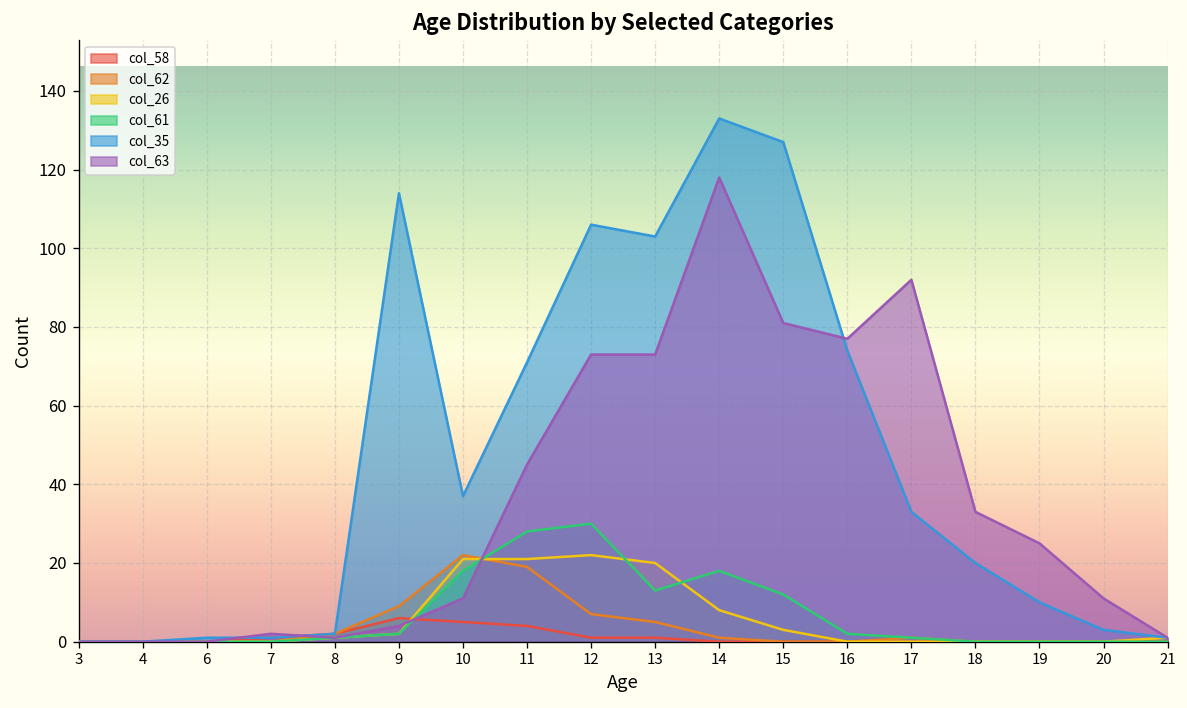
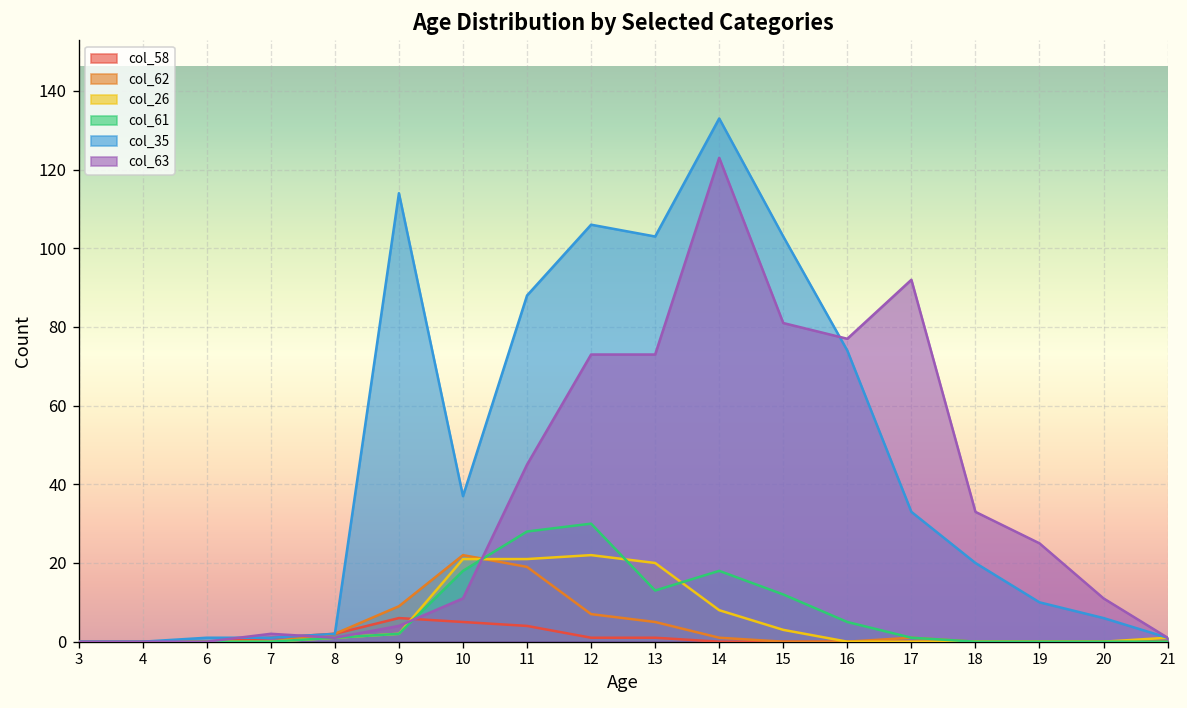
col_35, 11: 71 -> 88
col_63, 14: 118 -> 123
col_35, 15: 127 -> 103
col_61, 16: 2 -> 5
col_35, 20: 3 -> 6
